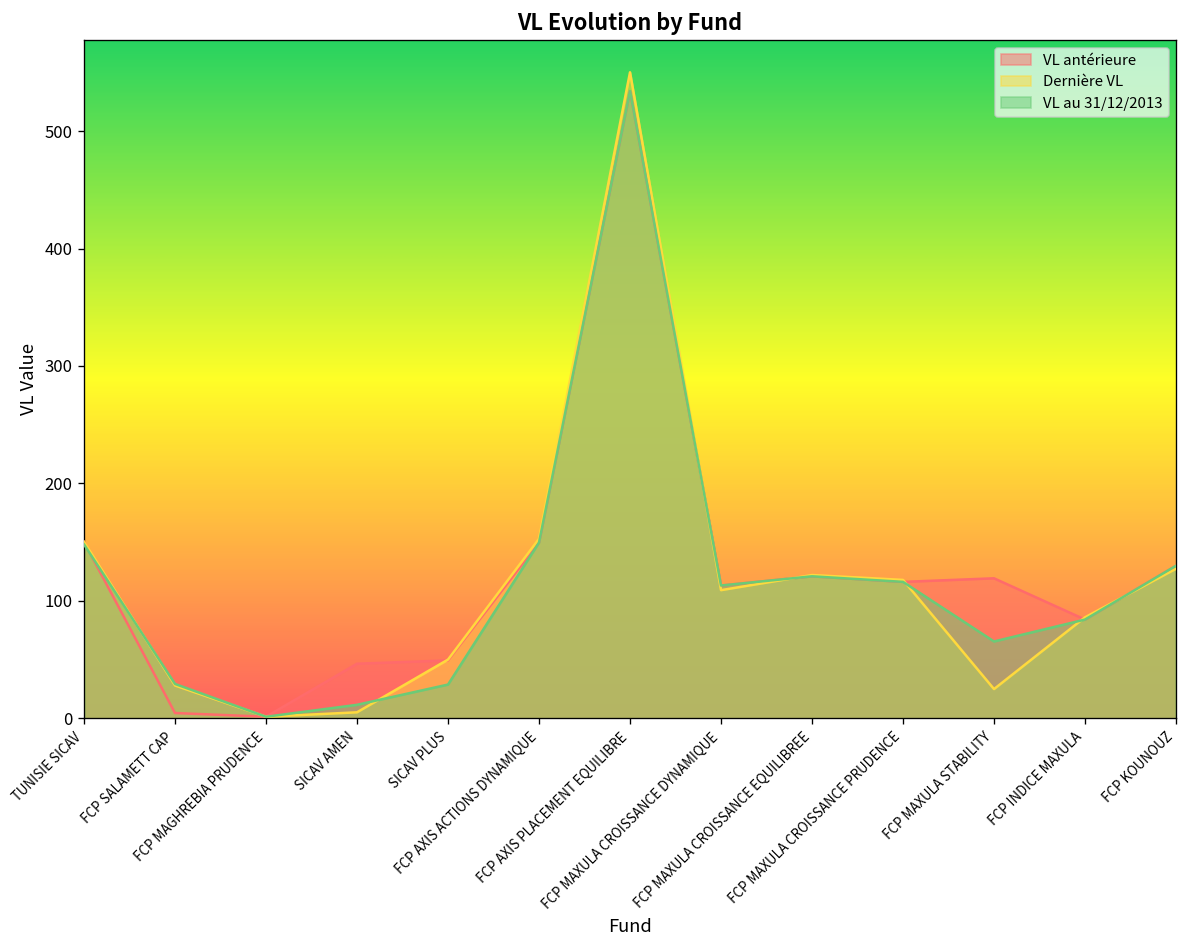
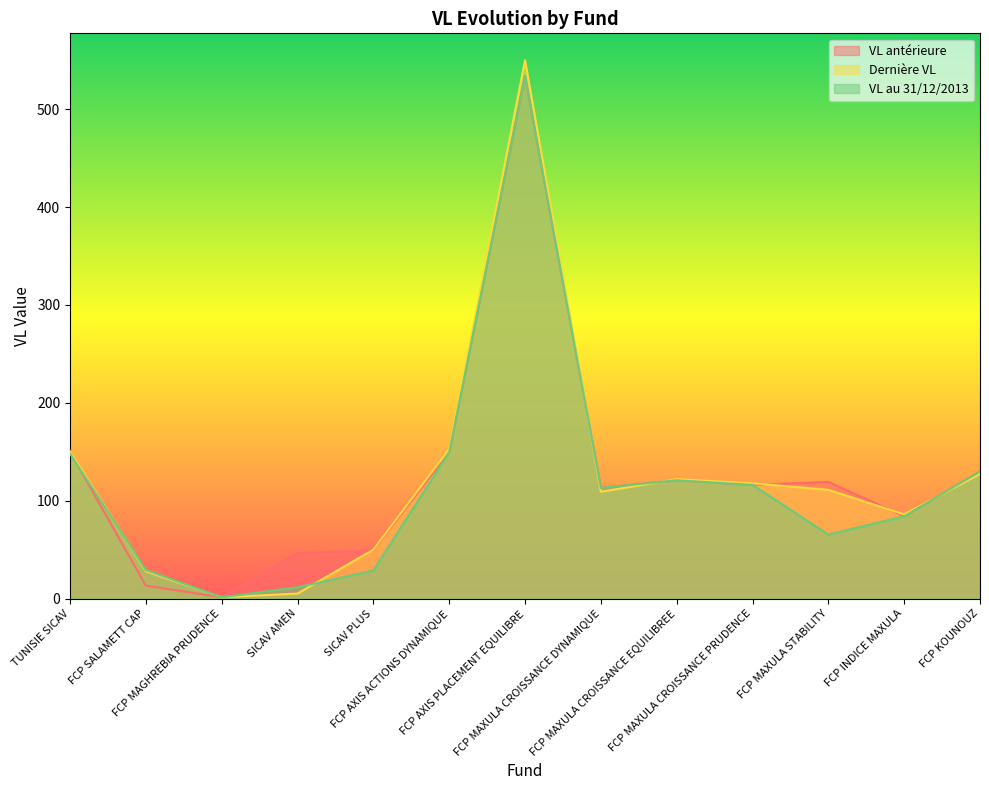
VL antérieure, FCP SALAMETT CAP: 0 -> 10
Dernière VL, FCP MAXULA STABILITY: 20 -> 110
